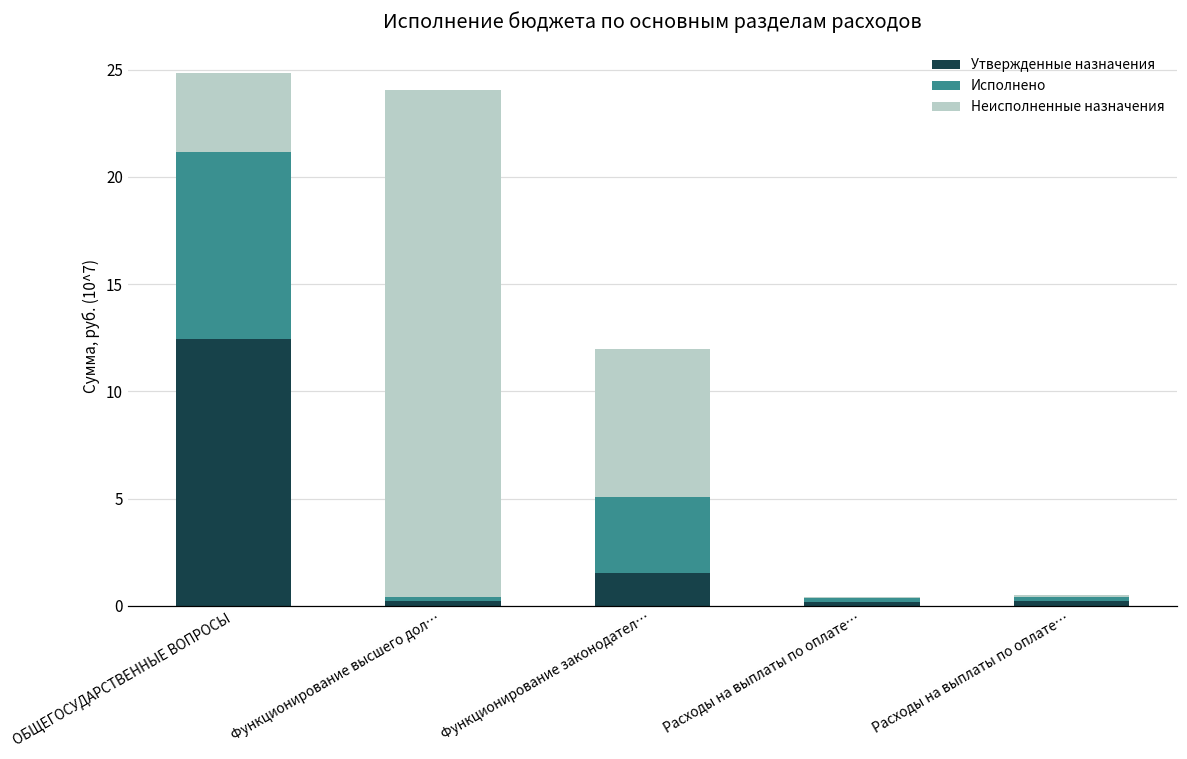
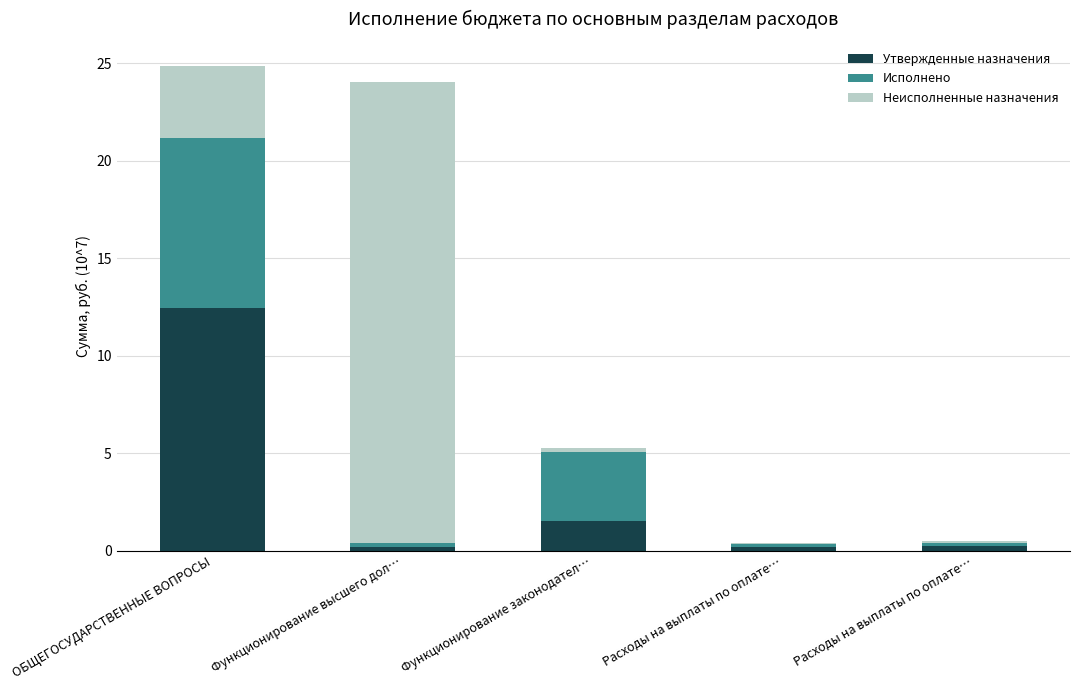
Неисполненные назначения, Функционирование законодател…: 6.9 -> 0.2
